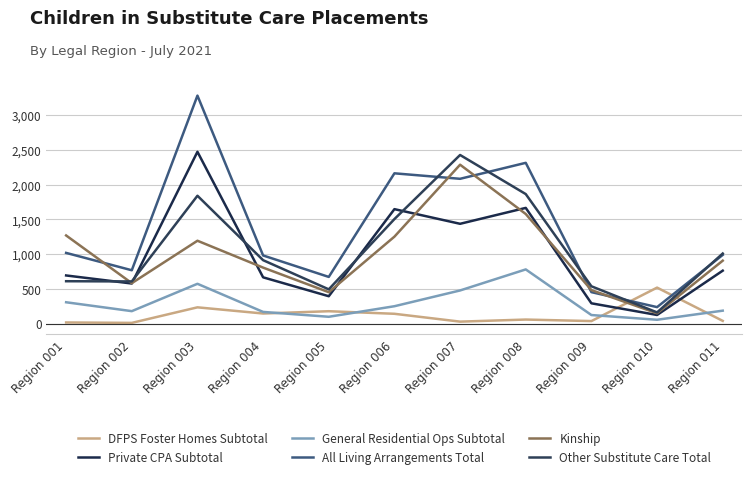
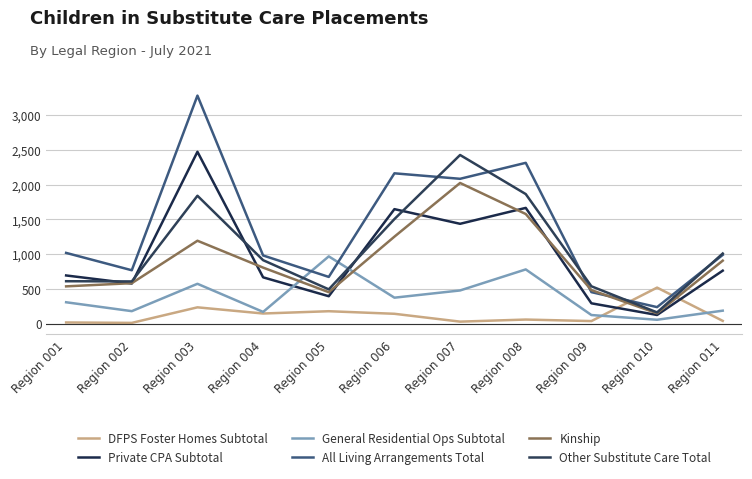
Kinship, Region 001: 1,300 -> 500
General Residential Ops Subtotal, Region 005: 100 -> 1,000
General Residential Ops Subtotal, Region 006: 300 -> 400
Kinship, Region 007: 2,300 -> 2,000
